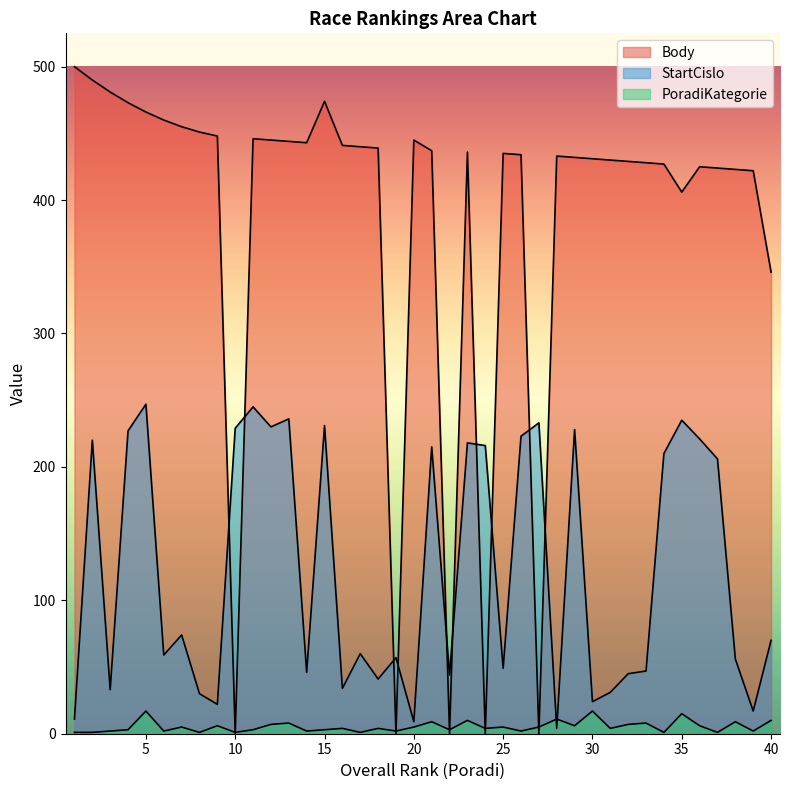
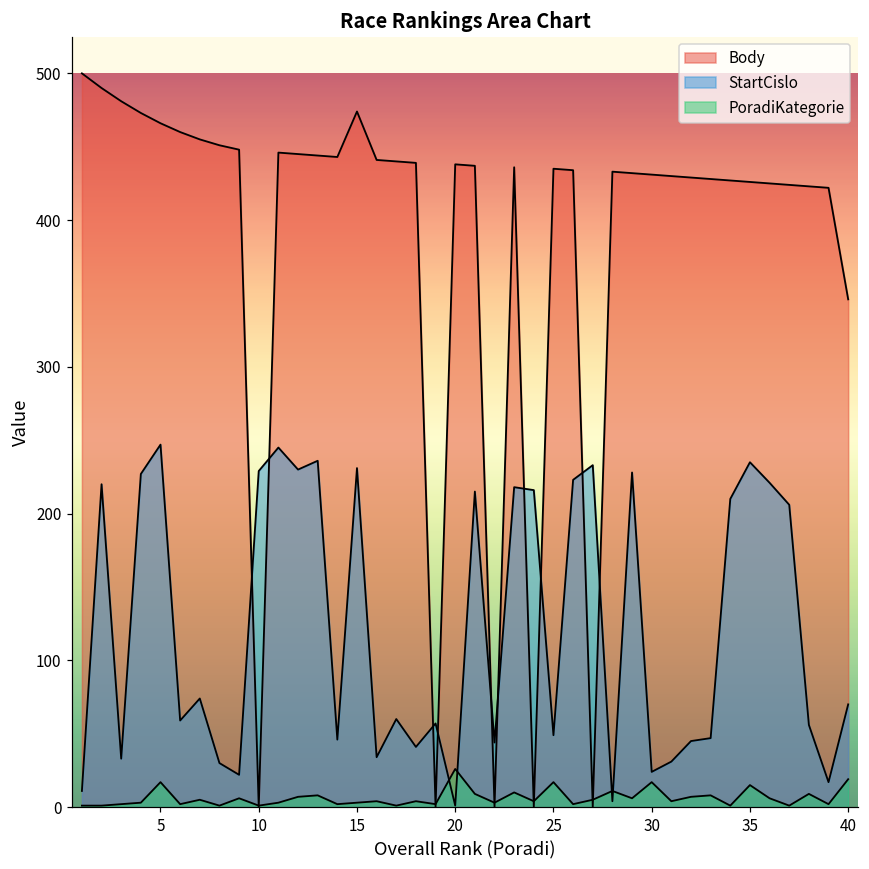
Body, 20: 445 -> 438
StartCislo, 20: 9 -> 1
PoradiKategorie, 20: 5 -> 26
PoradiKategorie, 25: 5 -> 17
Body, 35: 406 -> 426
PoradiKategorie, 40: 10 -> 19
